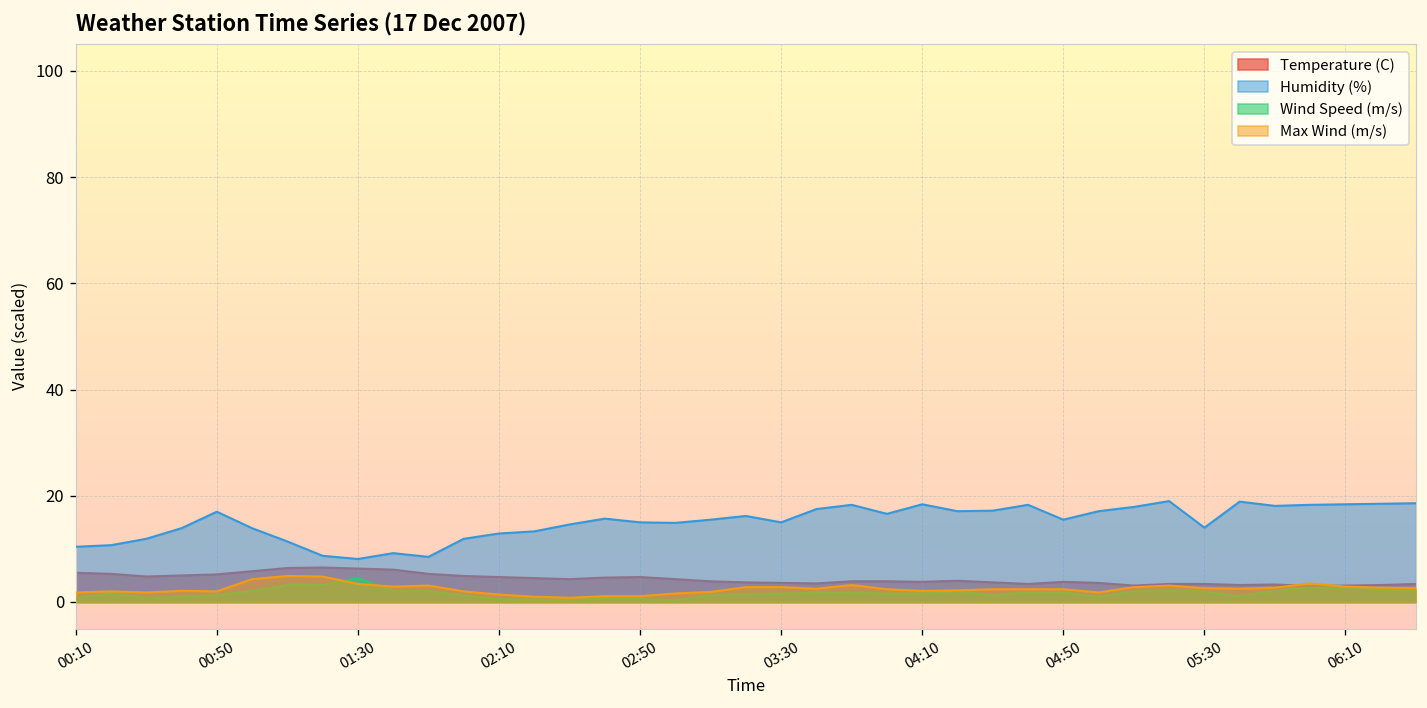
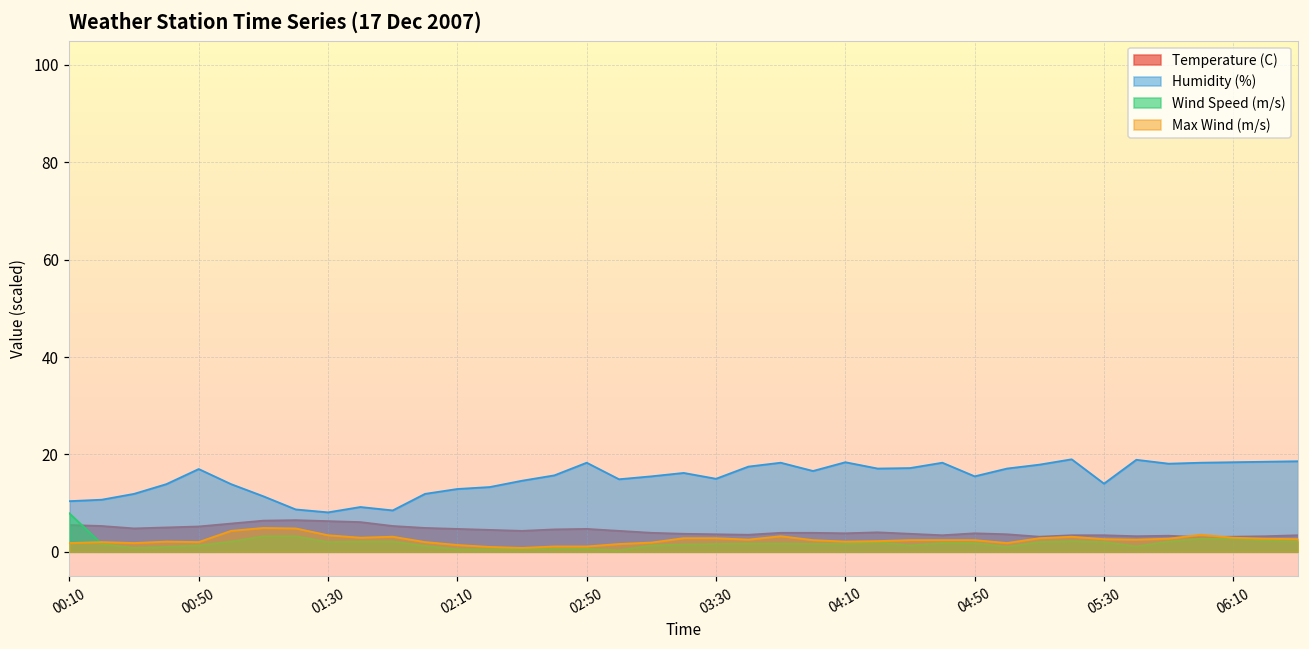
Wind Speed (m/s), 00:10: 1 -> 8
Wind Speed (m/s), 01:30: 5 -> 2
Humidity (%), 02:50: 15 -> 18
